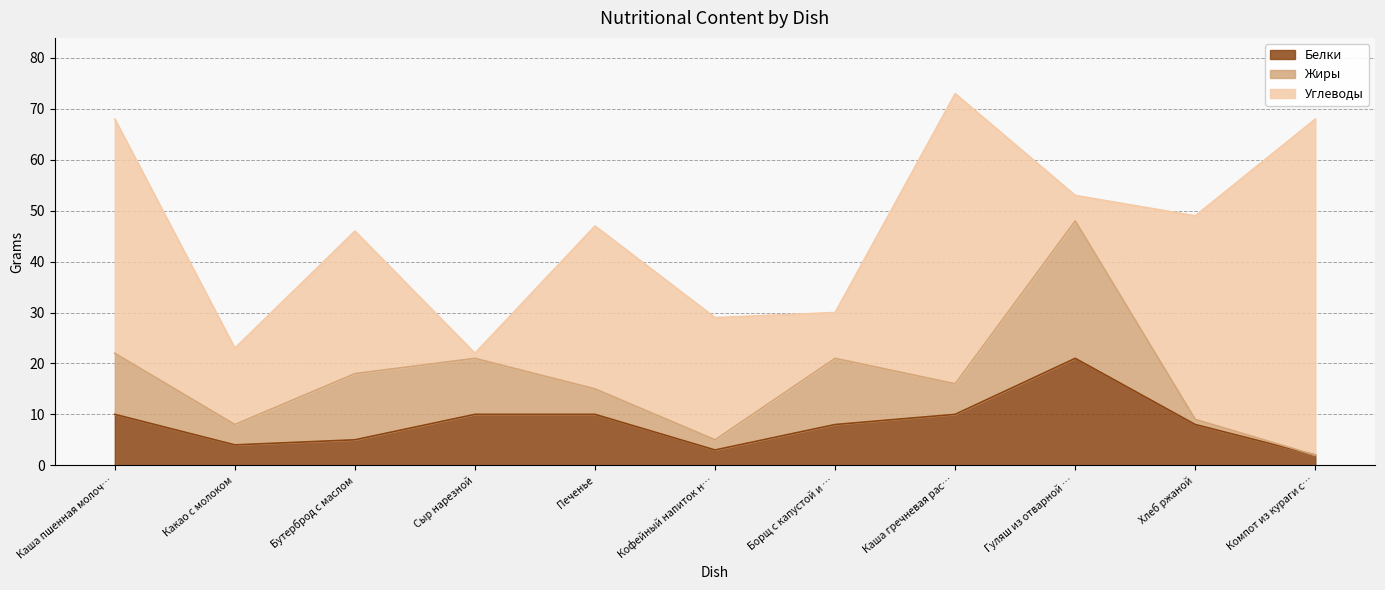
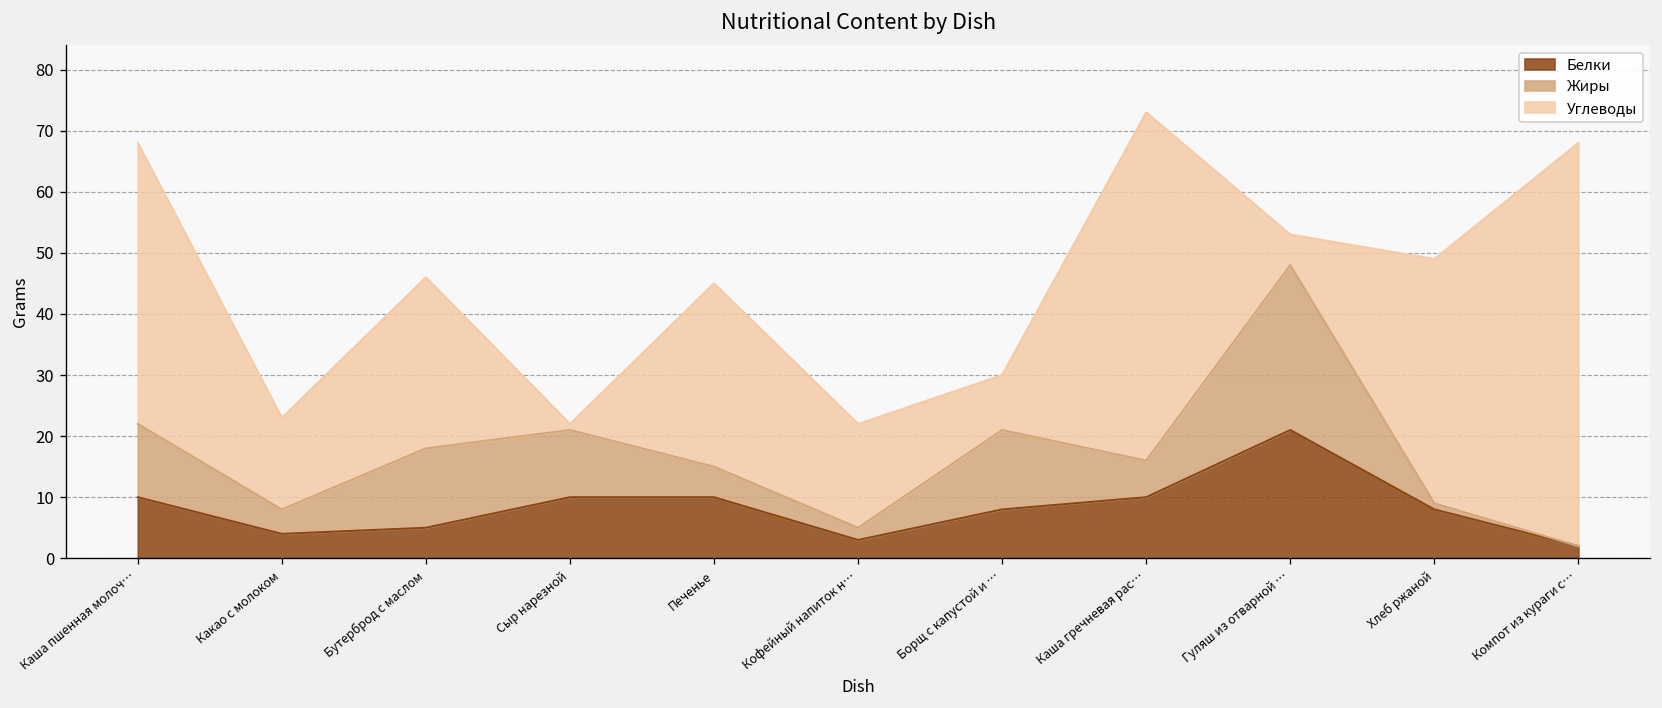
Углеводы, Печенье: 32 -> 30
Углеводы, Кофейный напиток н…: 24 -> 17
